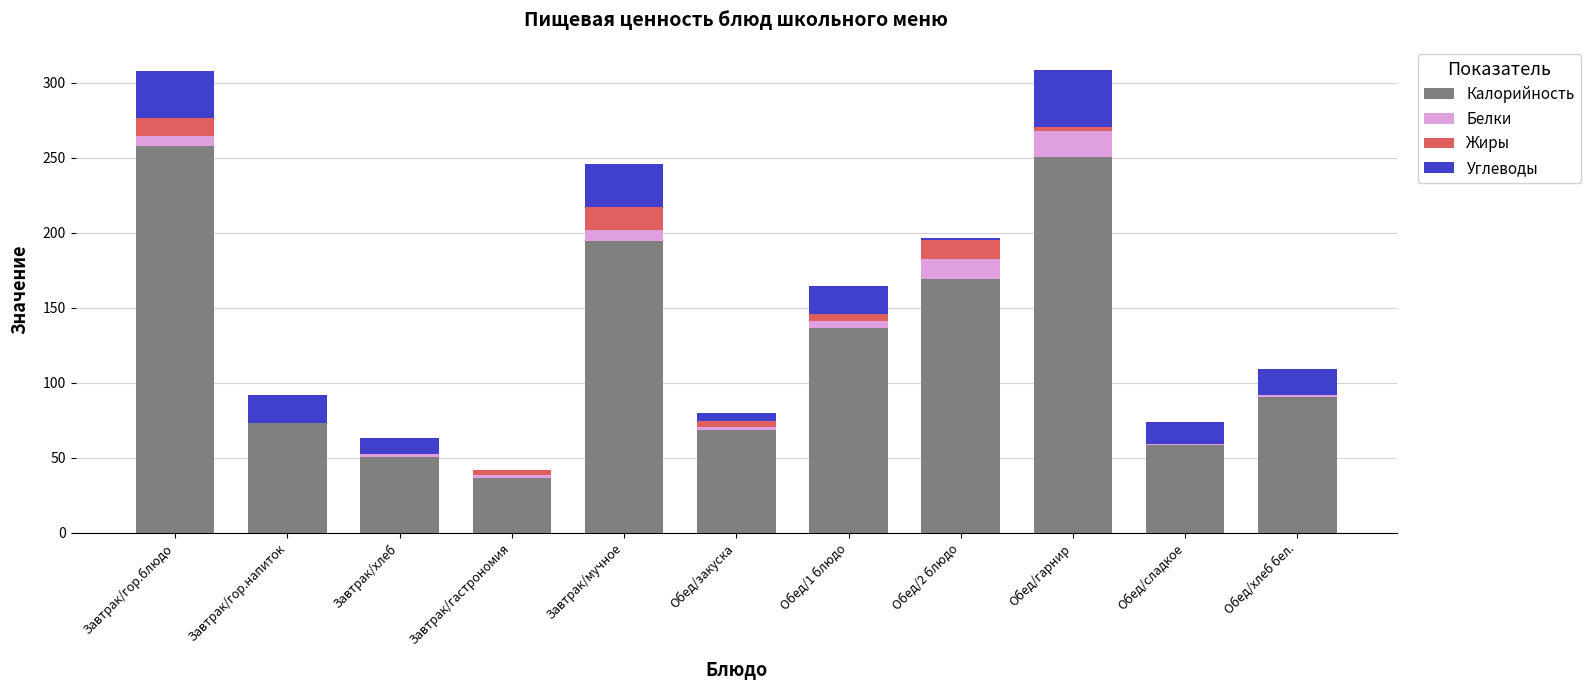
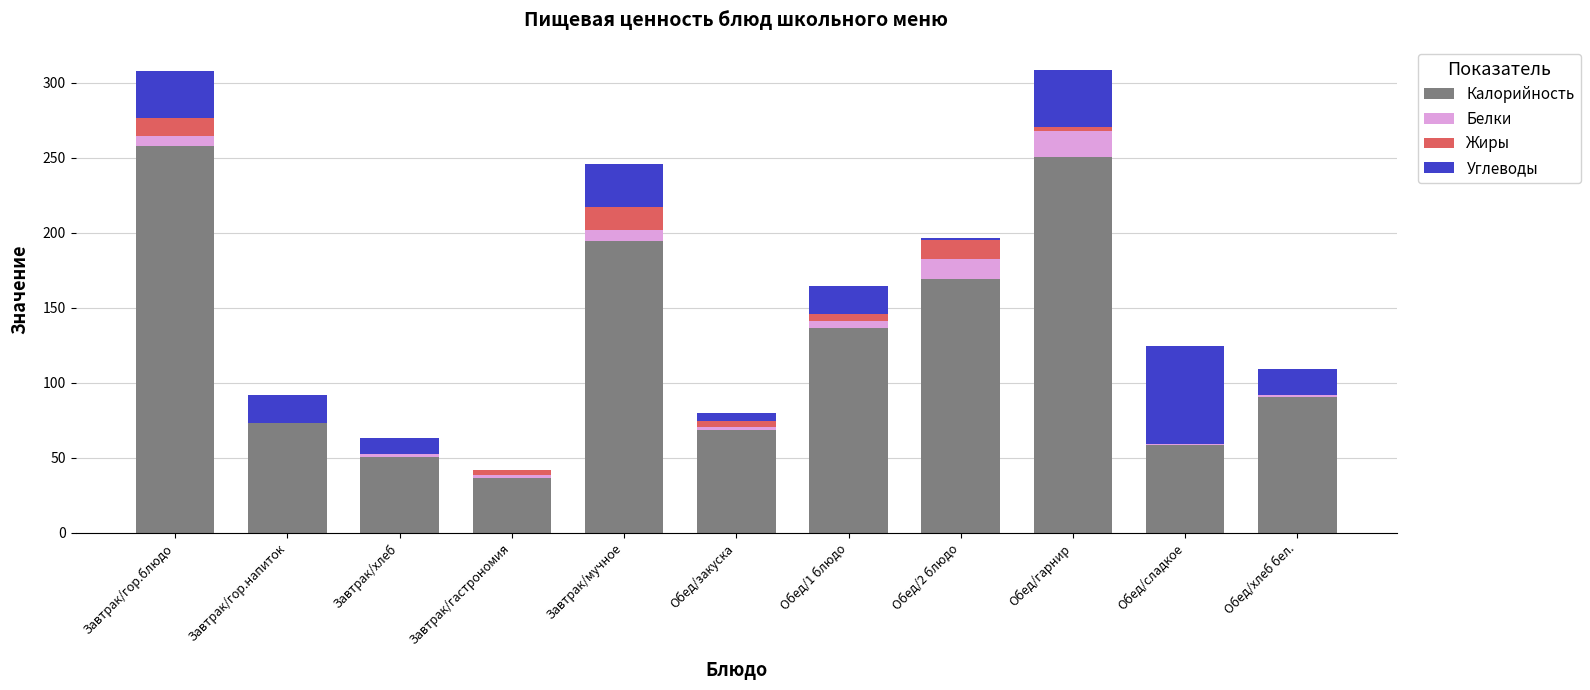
Углеводы, Обед/сладкое: 15 -> 65
